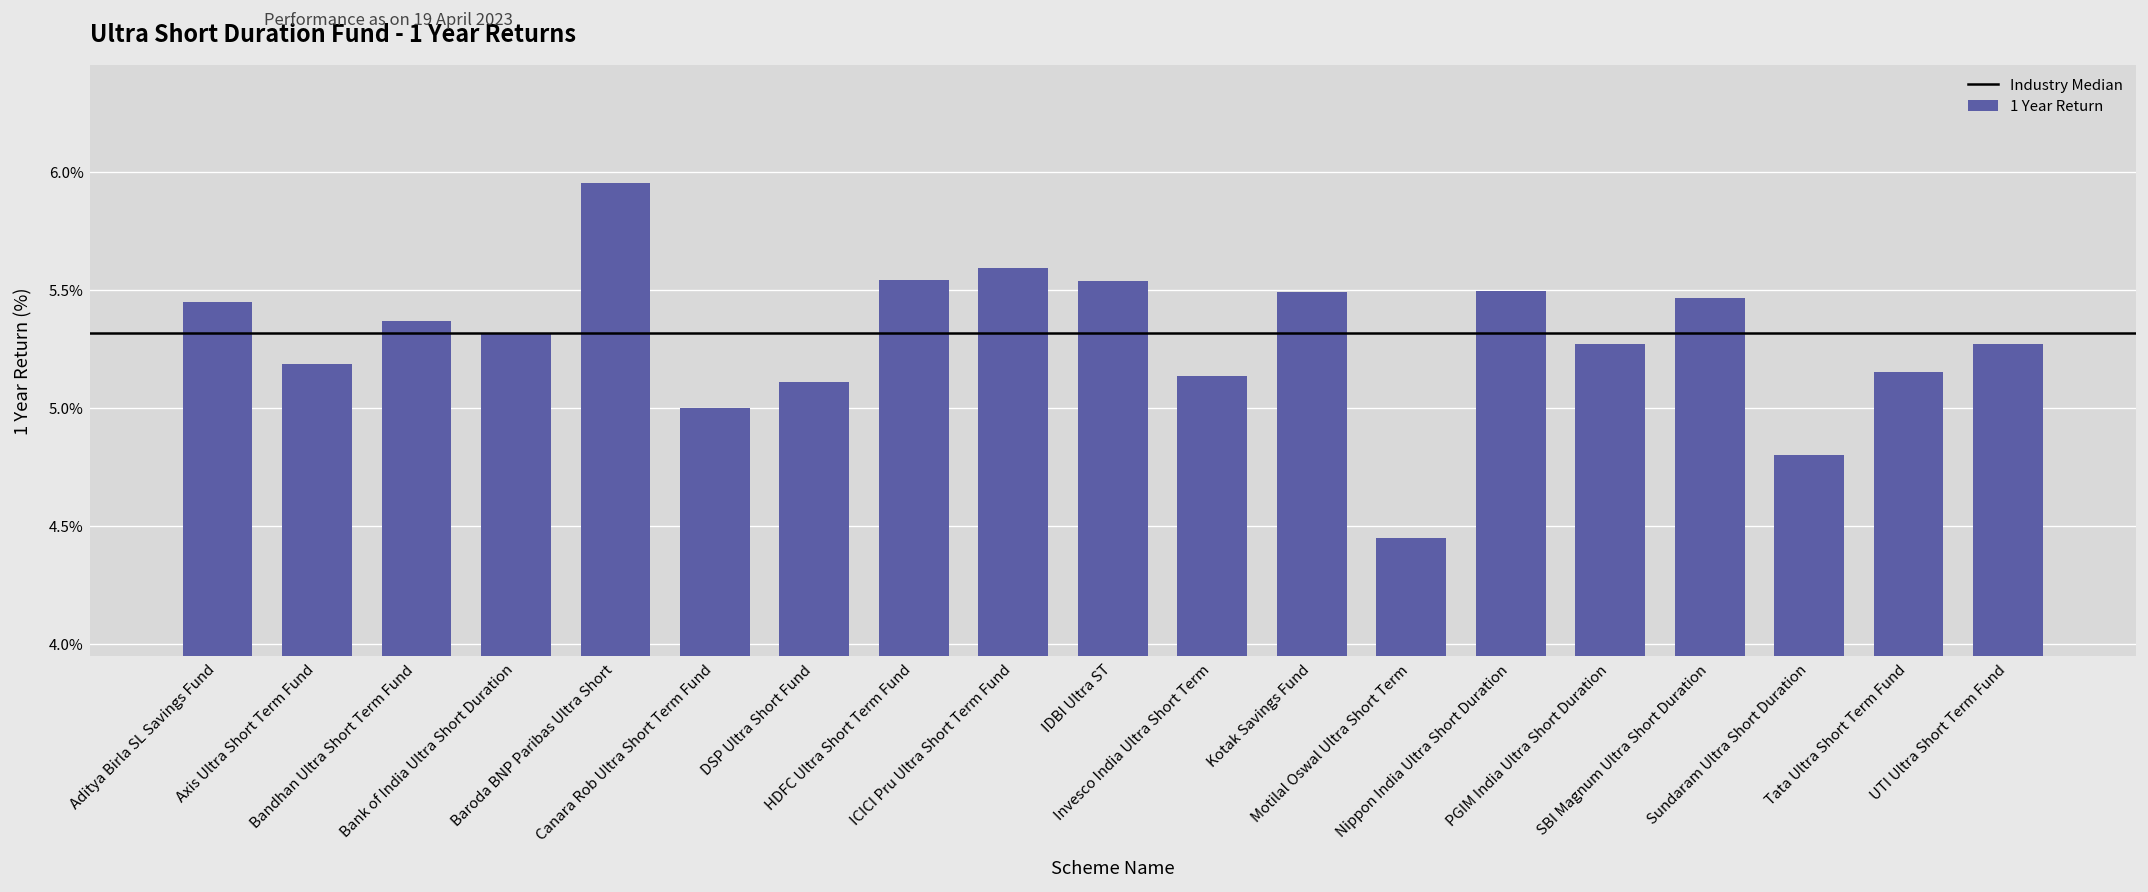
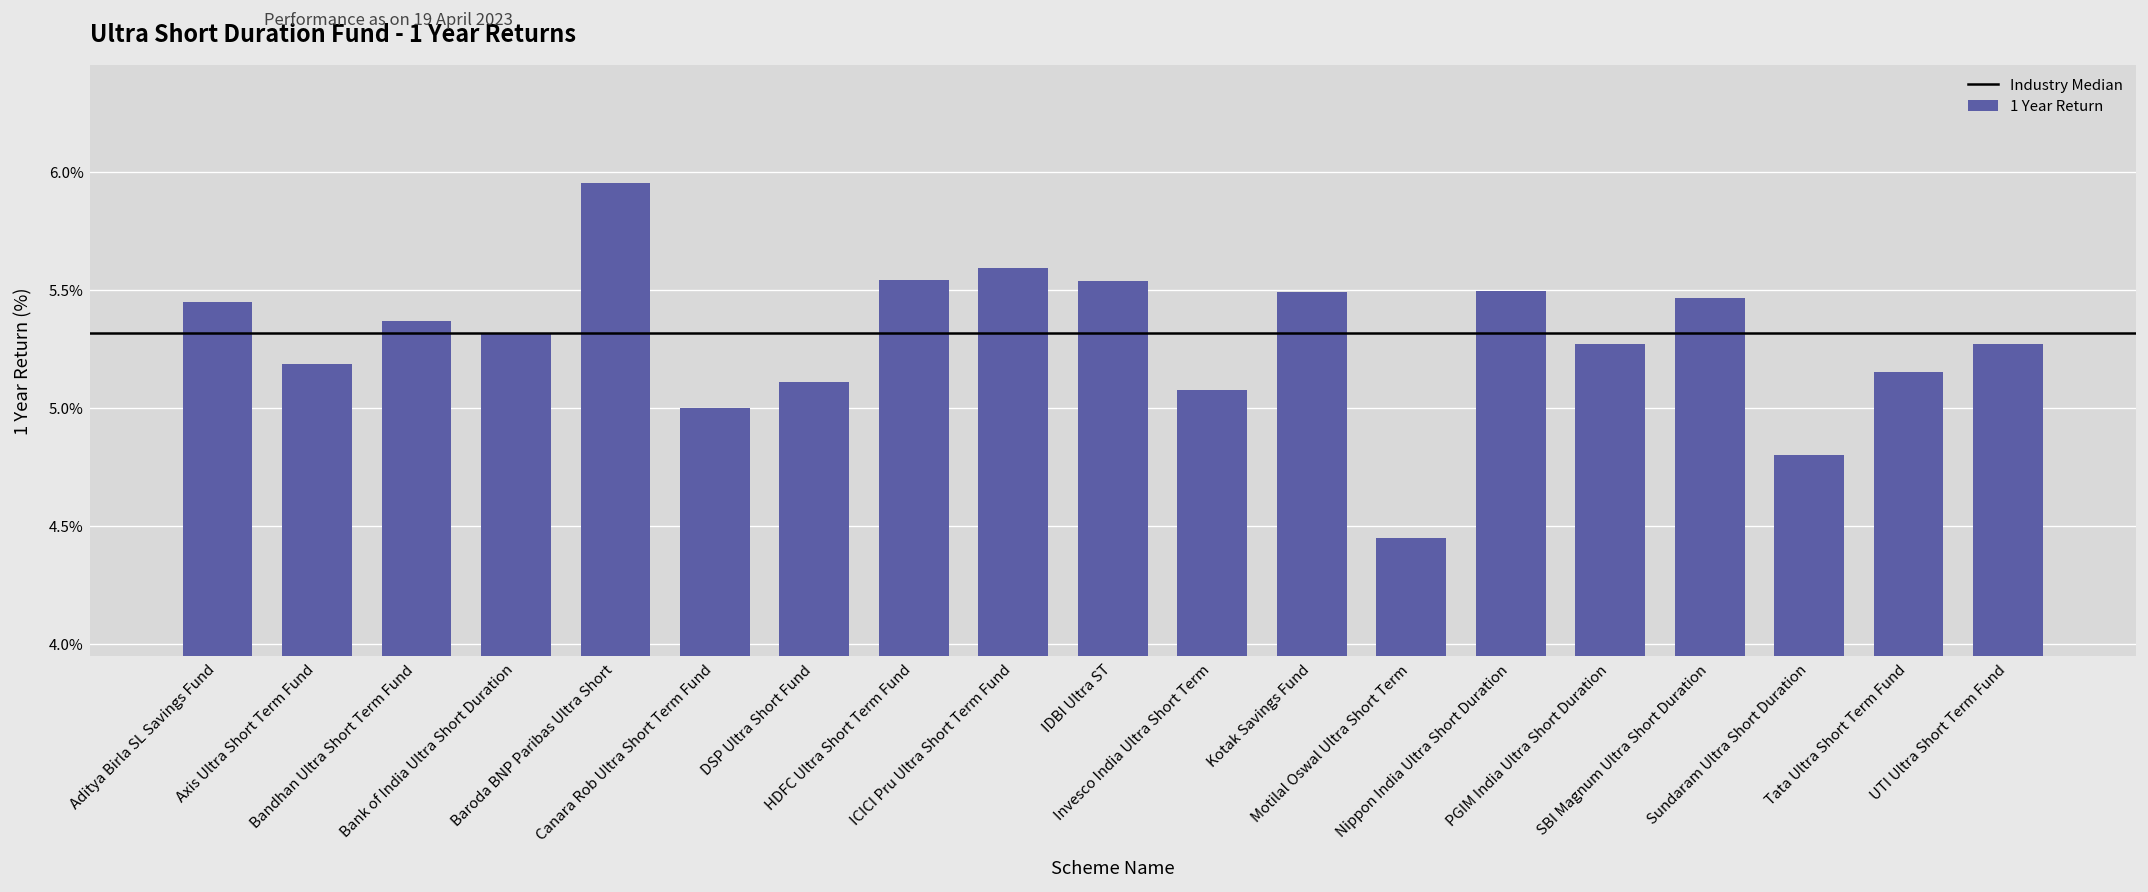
Invesco India Ultra Short Term: 5.14% -> 5.07%
